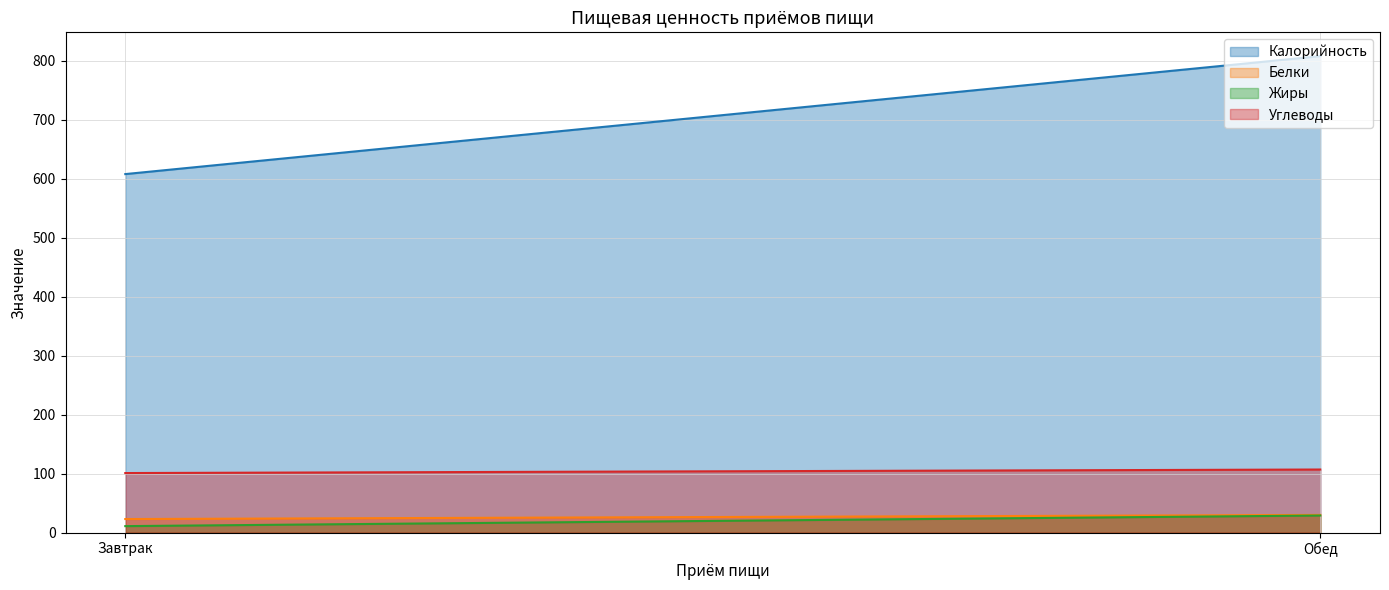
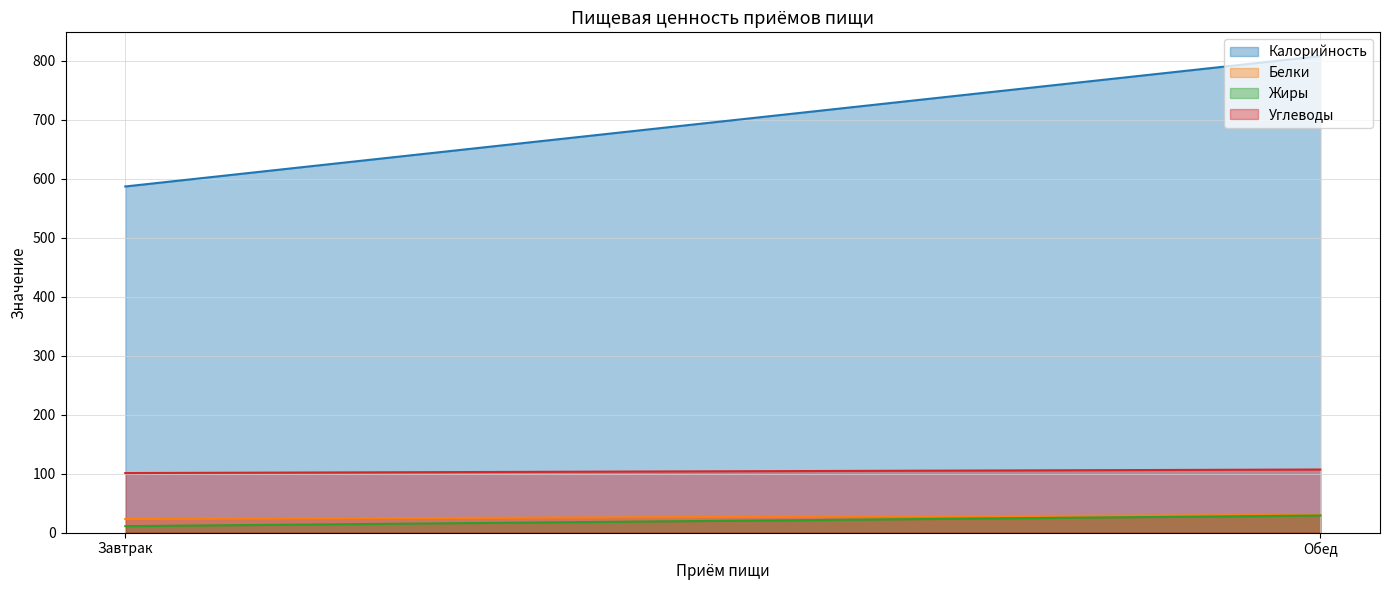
Калорийность, Завтрак: 610 -> 590
